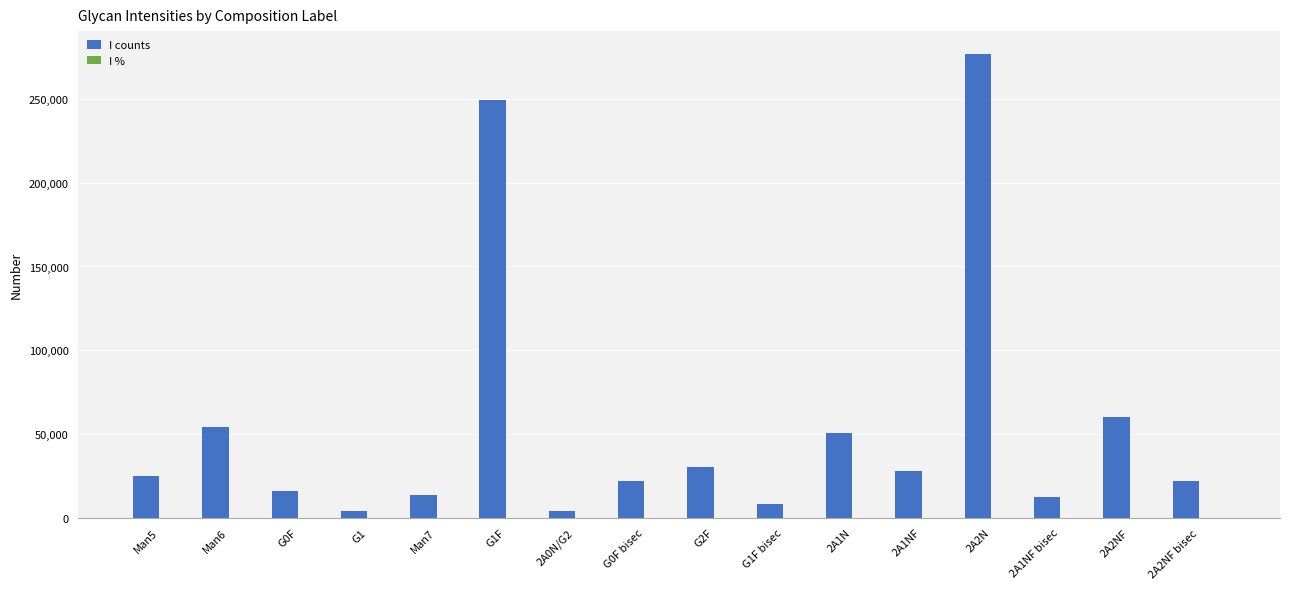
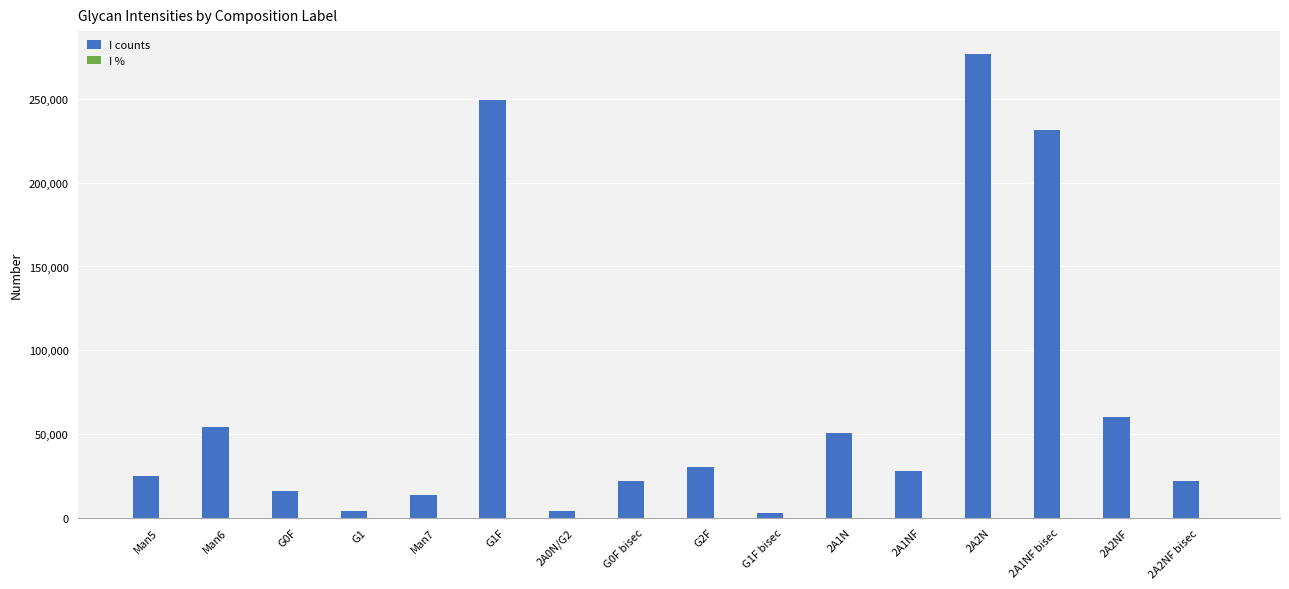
I counts, G1F bisec: 8,000 -> 3,000
I counts, 2A1NF bisec: 12,000 -> 231,000
